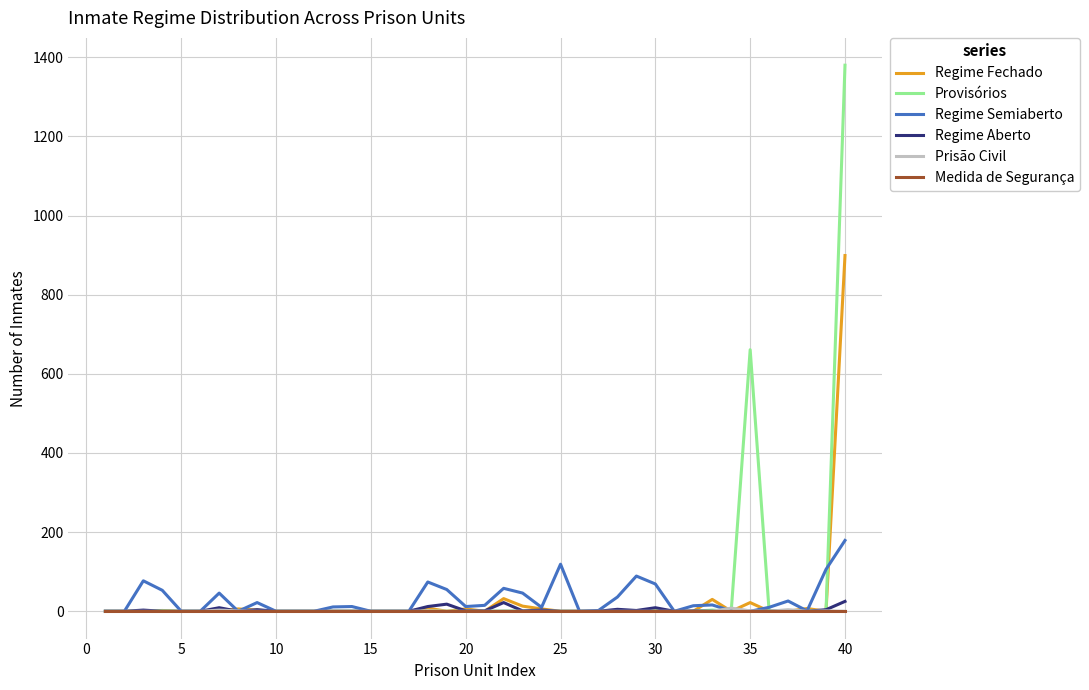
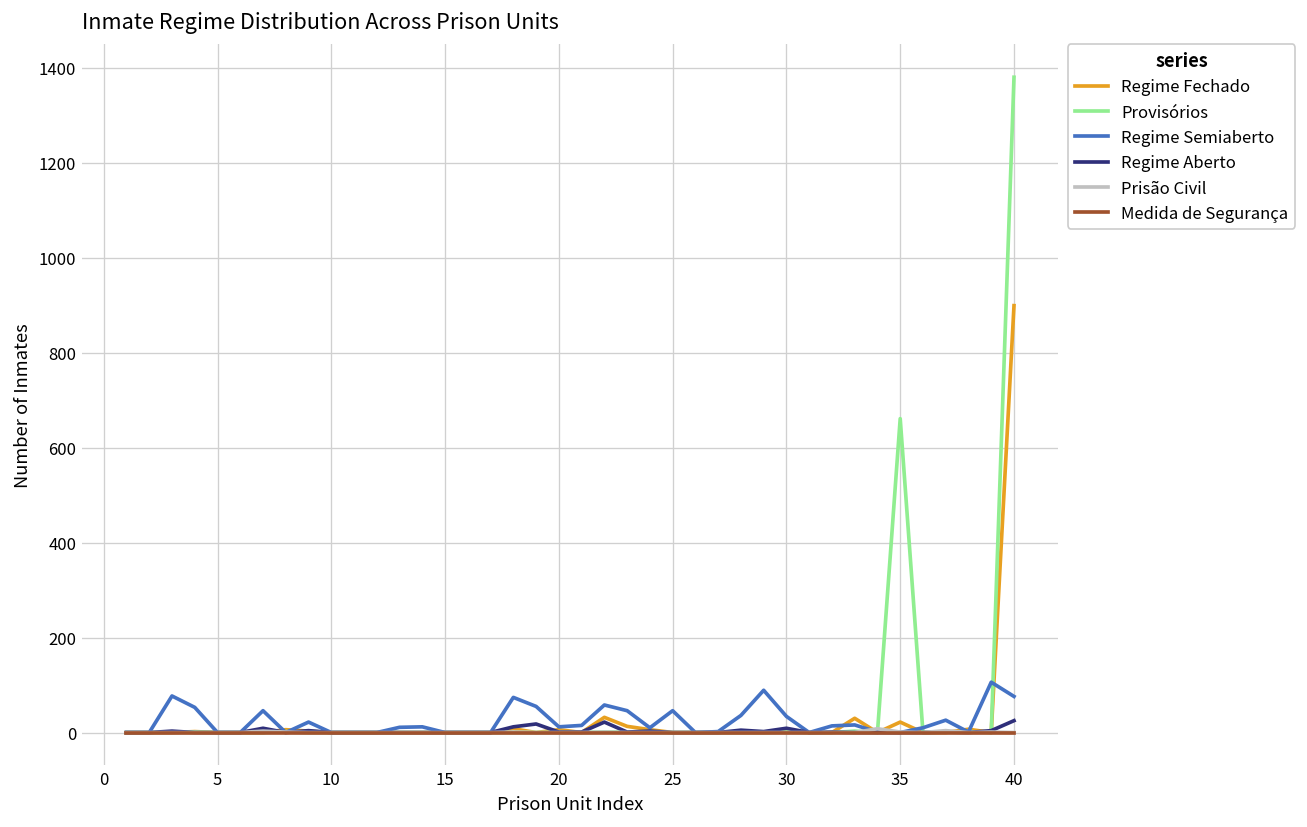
Regime Semiaberto, 25: 120 -> 50
Regime Semiaberto, 30: 70 -> 30
Regime Semiaberto, 40: 180 -> 80
